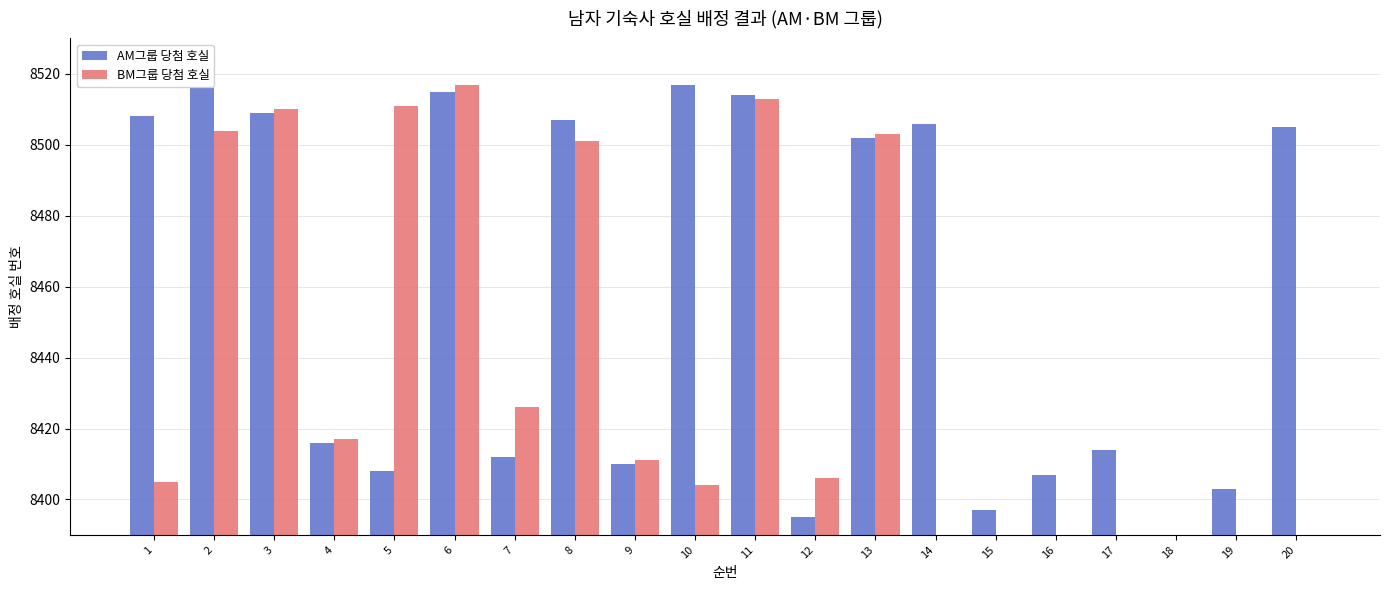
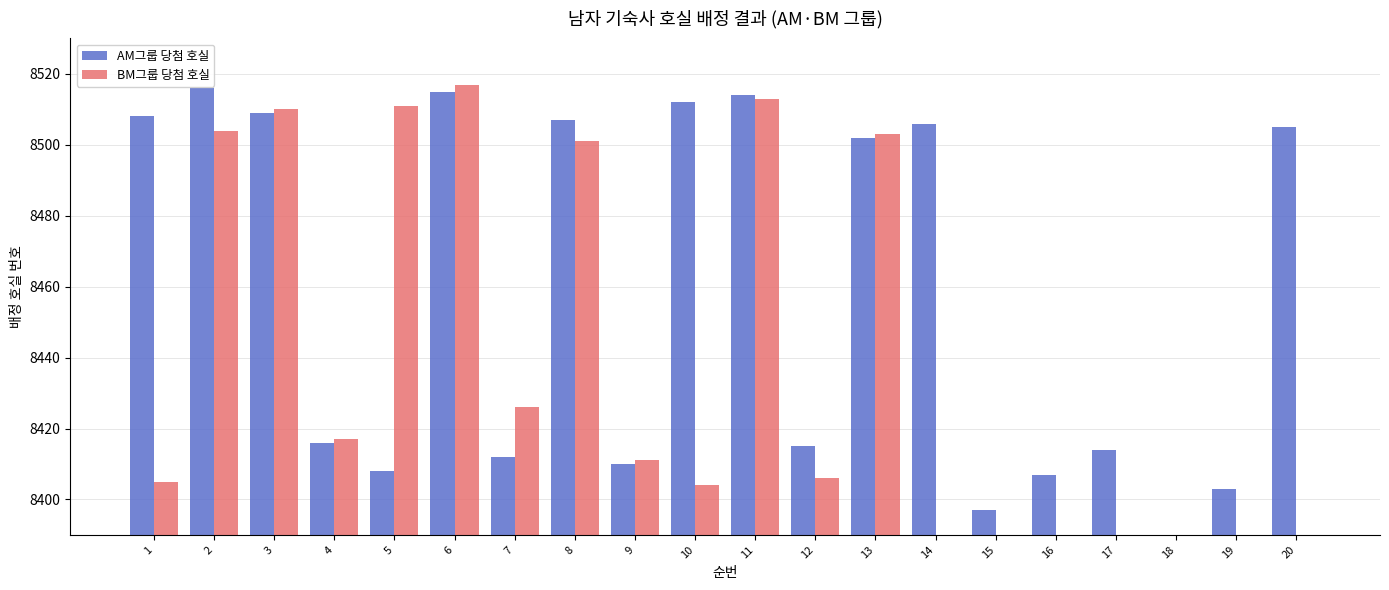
AM그룹 당첨 호실, 10: 8517 -> 8512
AM그룹 당첨 호실, 12: 8395 -> 8415
